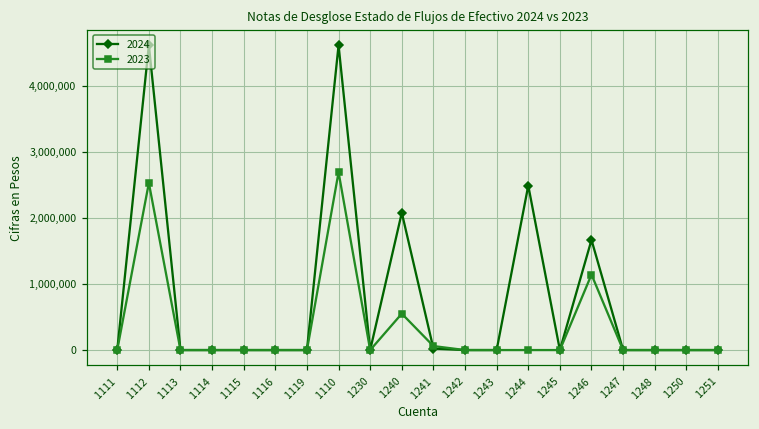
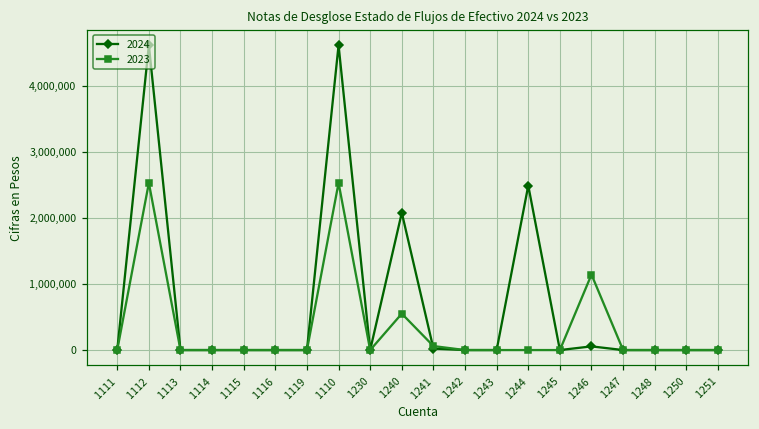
2023, 1110: 2,700,000 -> 2,500,000
2024, 1246: 1,700,000 -> 100,000
